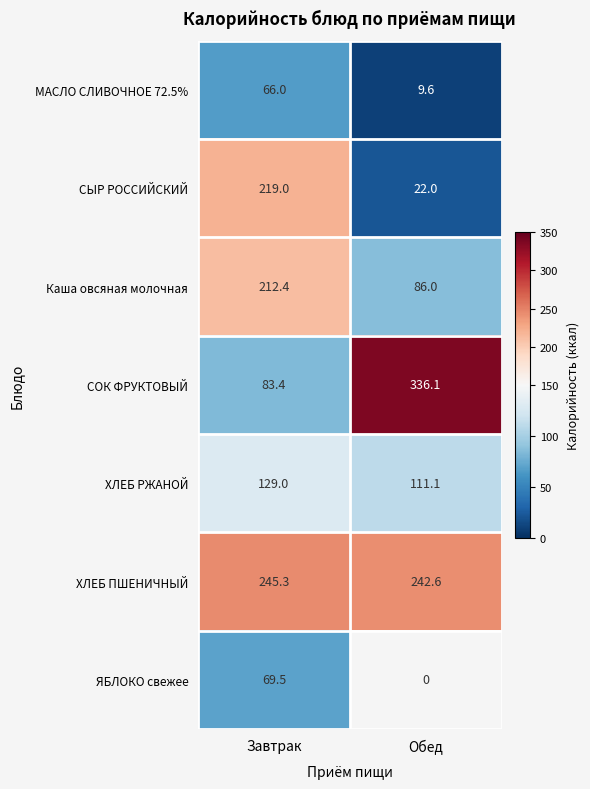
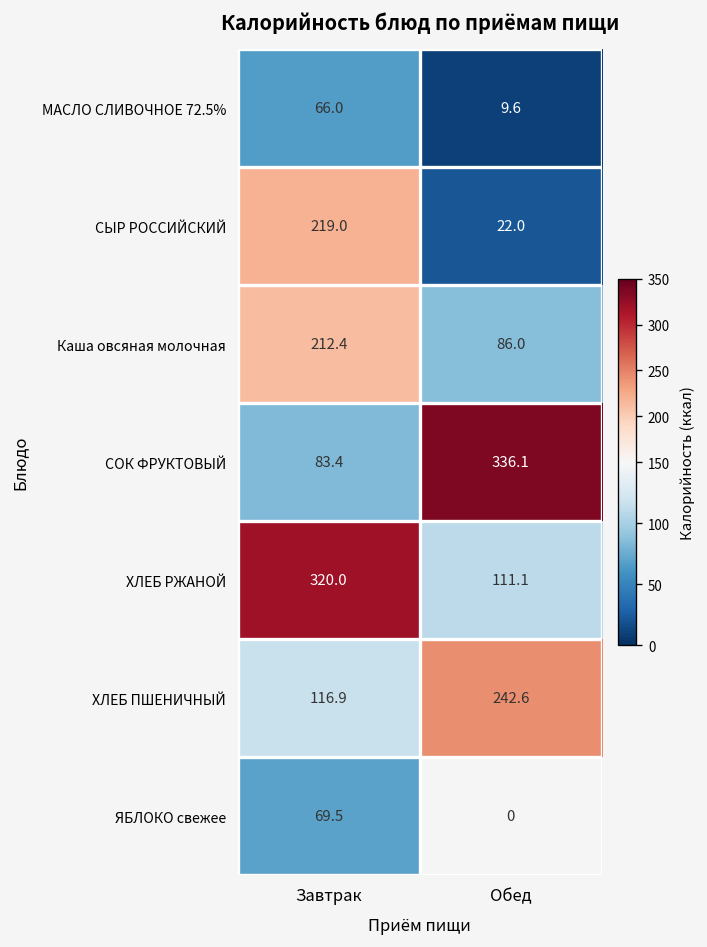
ХЛЕБ РЖАНОЙ, Завтрак: 129.0 -> 320.0
ХЛЕБ ПШЕНИЧНЫЙ, Завтрак: 245.3 -> 116.9
